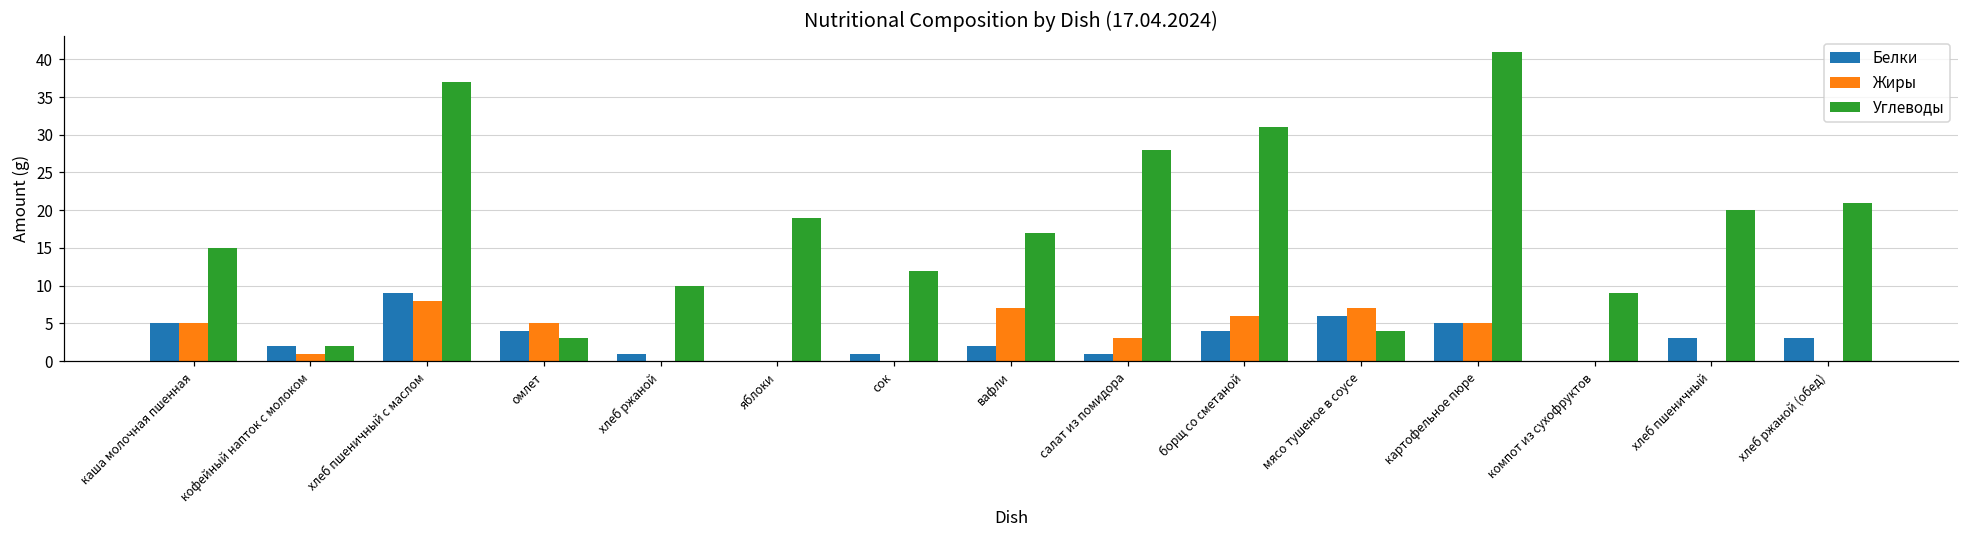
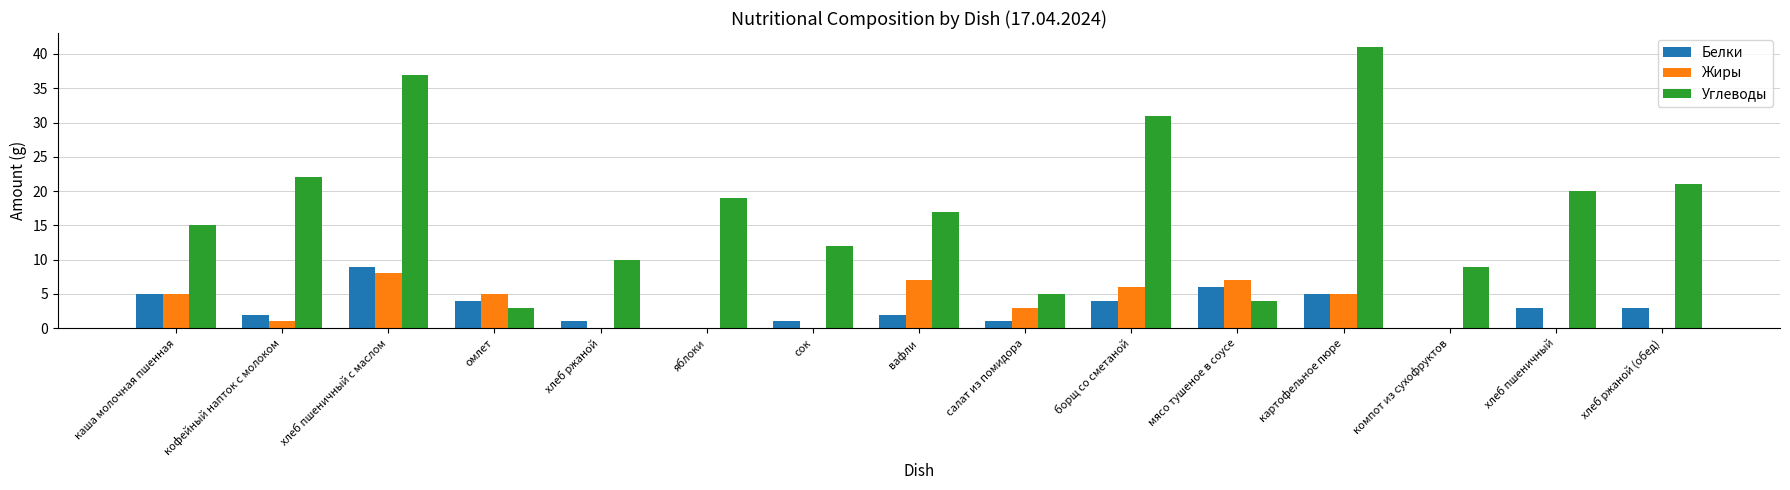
Углеводы, кофейный напток с молоком: 2 -> 22
Углеводы, салат из помидора: 28 -> 5
